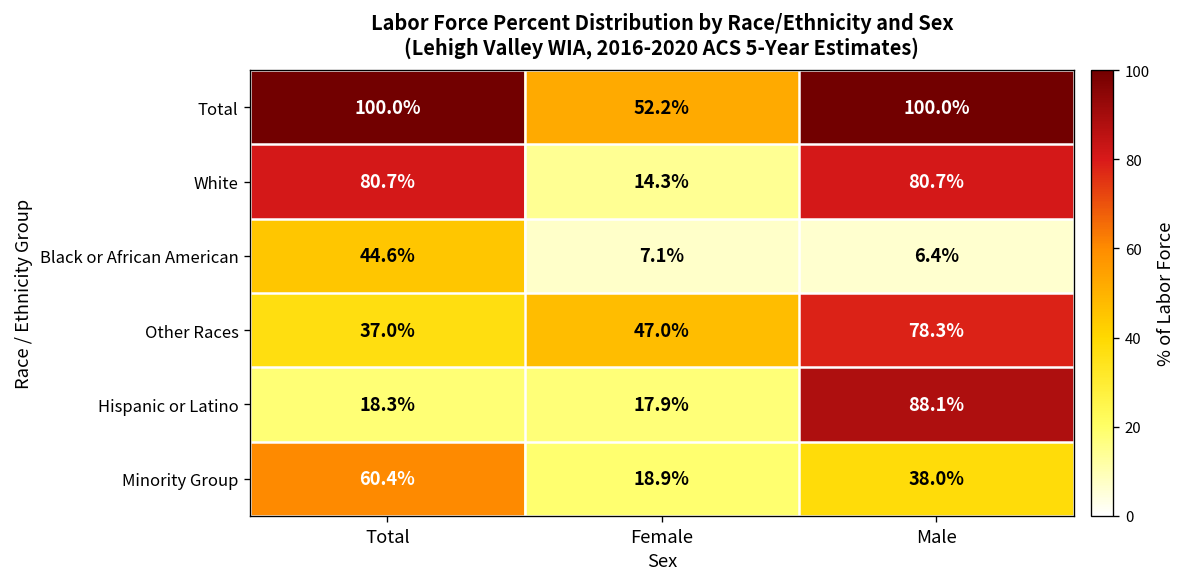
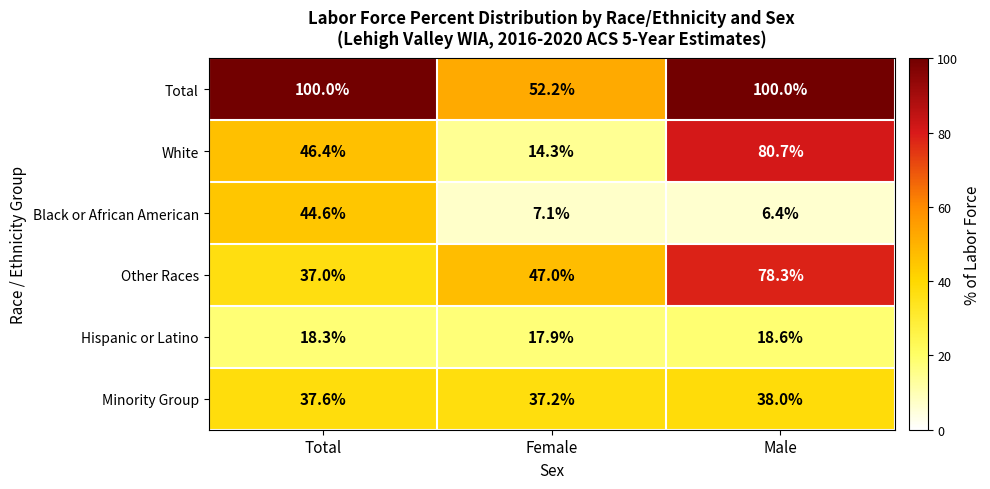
White, Total: 80.7% -> 46.4%
Hispanic or Latino, Male: 88.1% -> 18.6%
Minority Group, Total: 60.4% -> 37.6%
Minority Group, Female: 18.9% -> 37.2%
